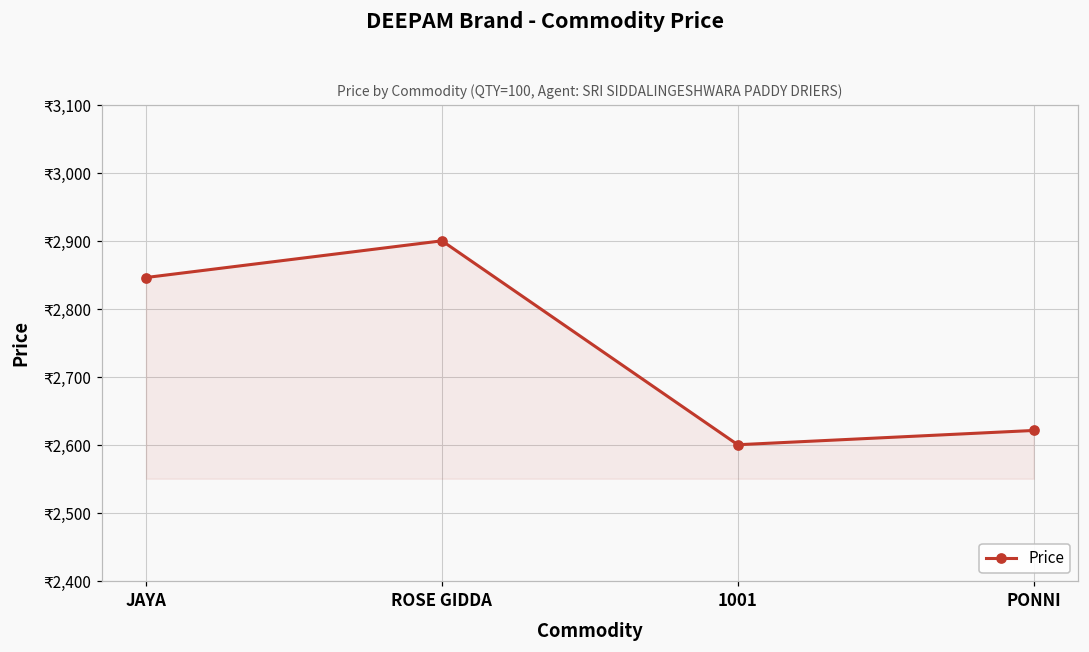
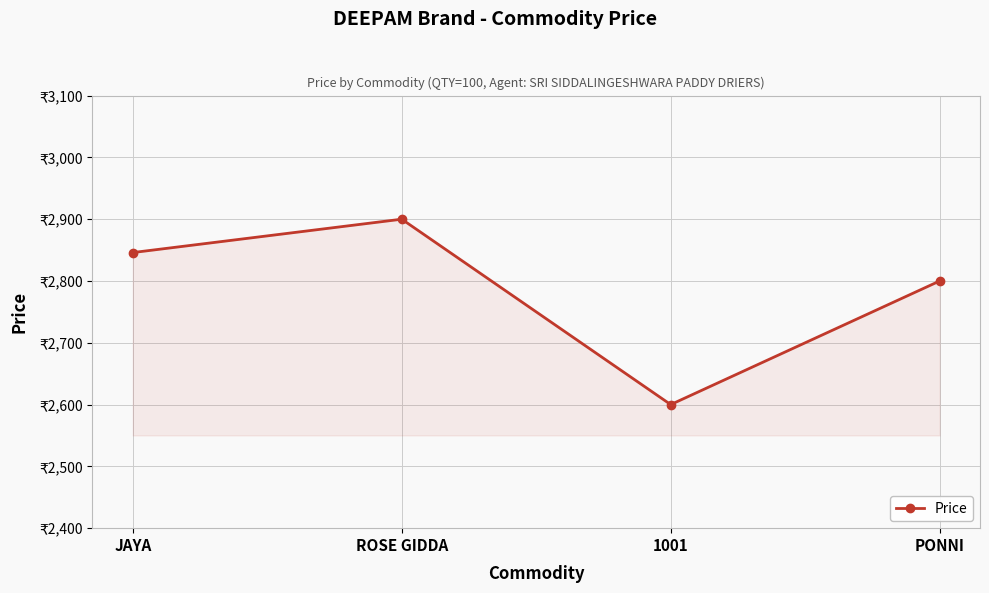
PONNI: ₹2,620 -> ₹2,800
